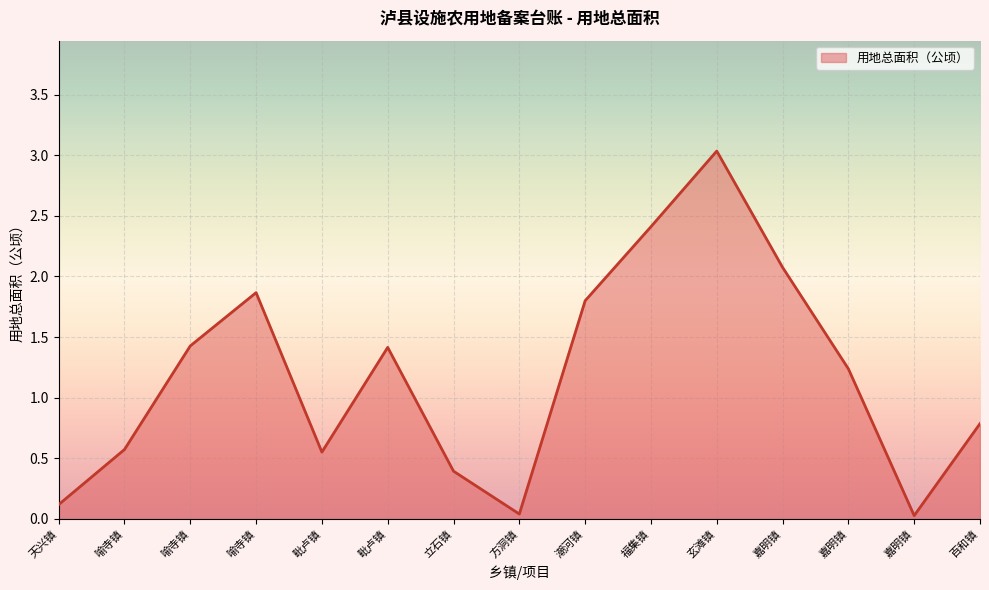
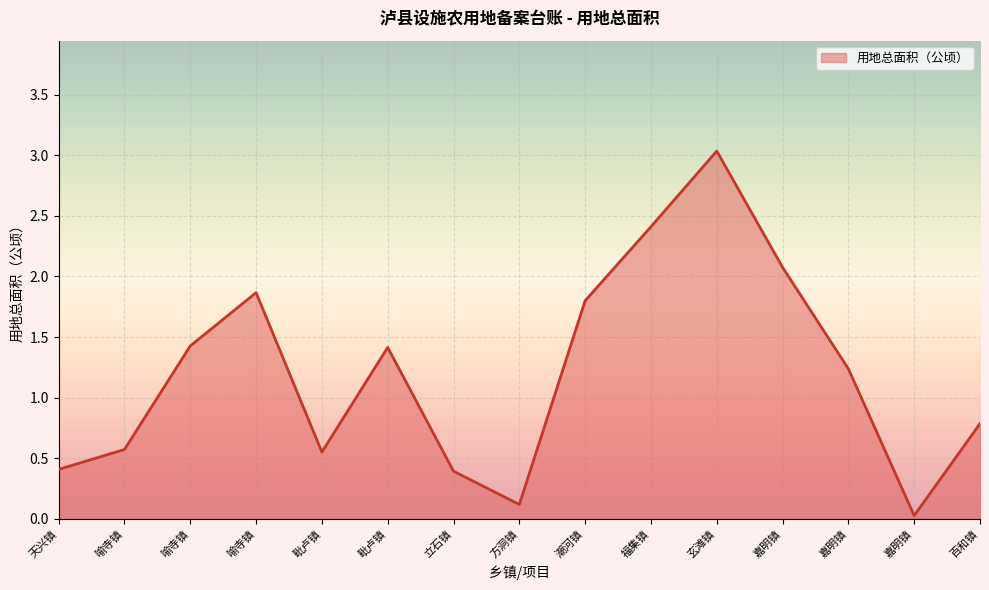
天兴镇: 0.12 -> 0.41
方洞镇: 0.04 -> 0.12
